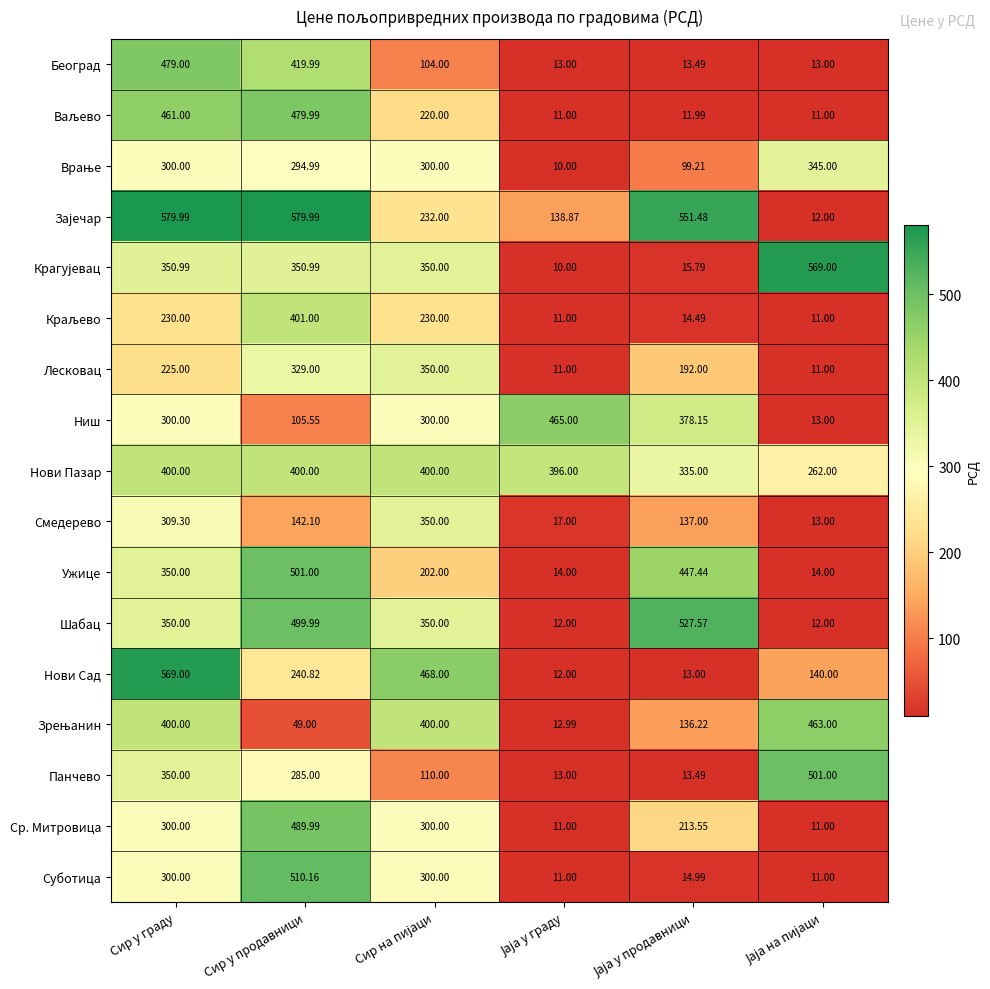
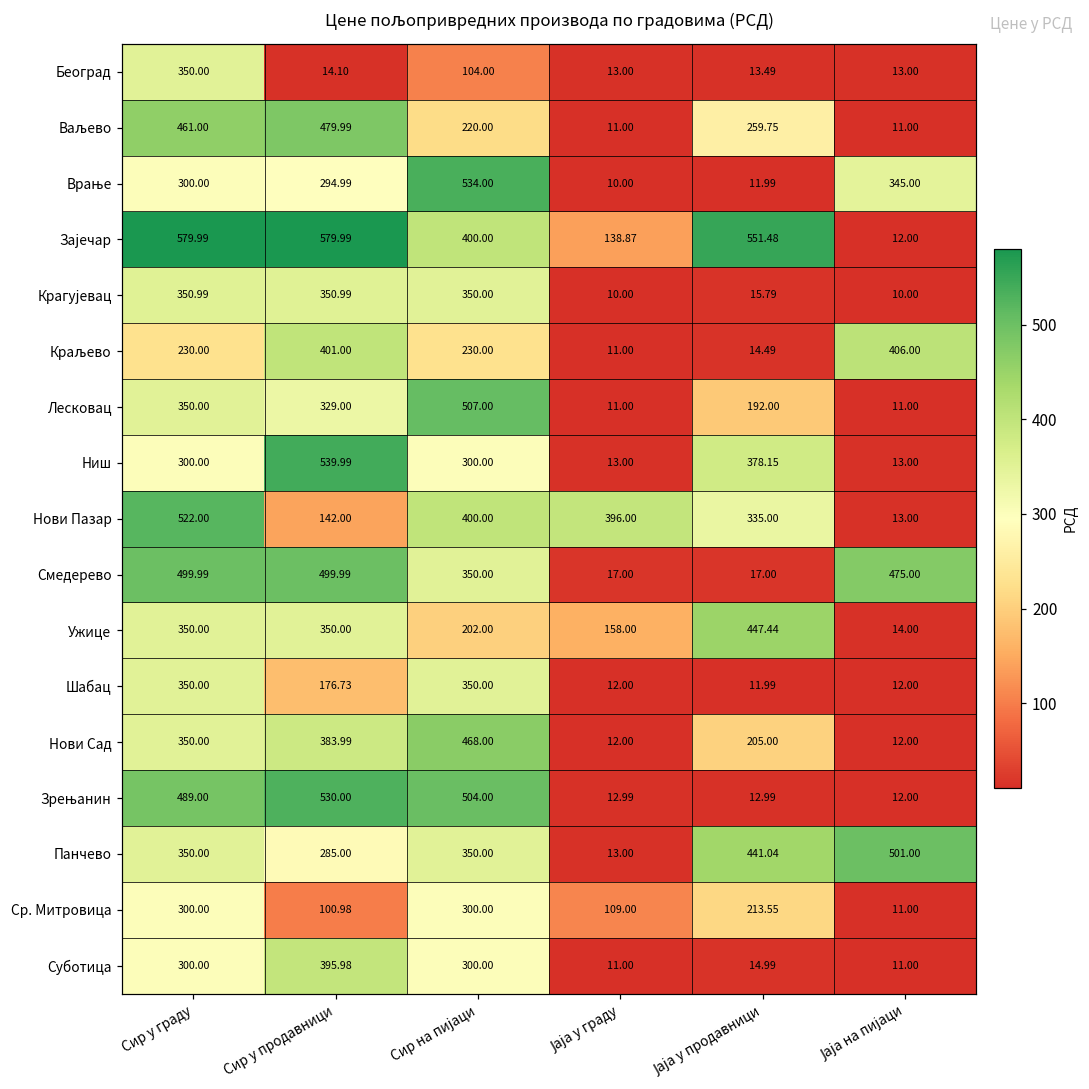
Београд, Сир у граду: 479.00 -> 350.00
Београд, Сир у продавници: 419.99 -> 14.10
Ваљево, Јаја у продавници: 11.99 -> 259.75
Врање, Сир на пијаци: 300.00 -> 534.00
Врање, Јаја у продавници: 99.21 -> 11.99
Зајечар, Сир на пијаци: 232.00 -> 400.00
Крагујевац, Јаја на пијаци: 569.00 -> 10.00
Краљево, Јаја на пијаци: 11.00 -> 406.00
Лесковац, Сир у граду: 225.00 -> 350.00
Лесковац, Сир на пијаци: 350.00 -> 507.00
Ниш, Сир у продавници: 105.55 -> 539.99
Ниш, Јаја у граду: 465.00 -> 13.00
Нови Пазар, Сир у граду: 400.00 -> 522.00
Нови Пазар, Сир у продавници: 400.00 -> 142.00
Нови Пазар, Јаја на пијаци: 262.00 -> 13.00
Смедерево, Сир у граду: 309.30 -> 499.99
Смедерево, Сир у продавници: 142.10 -> 499.99
Смедерево, Јаја у продавници: 137.00 -> 17.00
Смедерево, Јаја на пијаци: 13.00 -> 475.00
Ужице, Сир у продавници: 501.00 -> 350.00
Ужице, Јаја у граду: 14.00 -> 158.00
Шабац, Сир у продавници: 499.99 -> 176.73
Шабац, Јаја у продавници: 527.57 -> 11.99
Нови Сад, Сир у граду: 569.00 -> 350.00
Нови Сад, Сир у продавници: 240.82 -> 383.99
Нови Сад, Јаја у продавници: 13.00 -> 205.00
Нови Сад, Јаја на пијаци: 140.00 -> 12.00
Зрењанин, Сир у граду: 400.00 -> 489.00
Зрењанин, Сир у продавници: 49.00 -> 530.00
Зрењанин, Сир на пијаци: 400.00 -> 504.00
Зрењанин, Јаја у продавници: 136.22 -> 12.99
Зрењанин, Јаја на пијаци: 463.00 -> 12.00
Панчево, Сир на пијаци: 110.00 -> 350.00
Панчево, Јаја у продавници: 13.49 -> 441.04
Ср. Митровица, Сир у продавници: 489.99 -> 100.98
Ср. Митровица, Јаја у граду: 11.00 -> 109.00
Суботица, Сир у продавници: 510.16 -> 395.98
